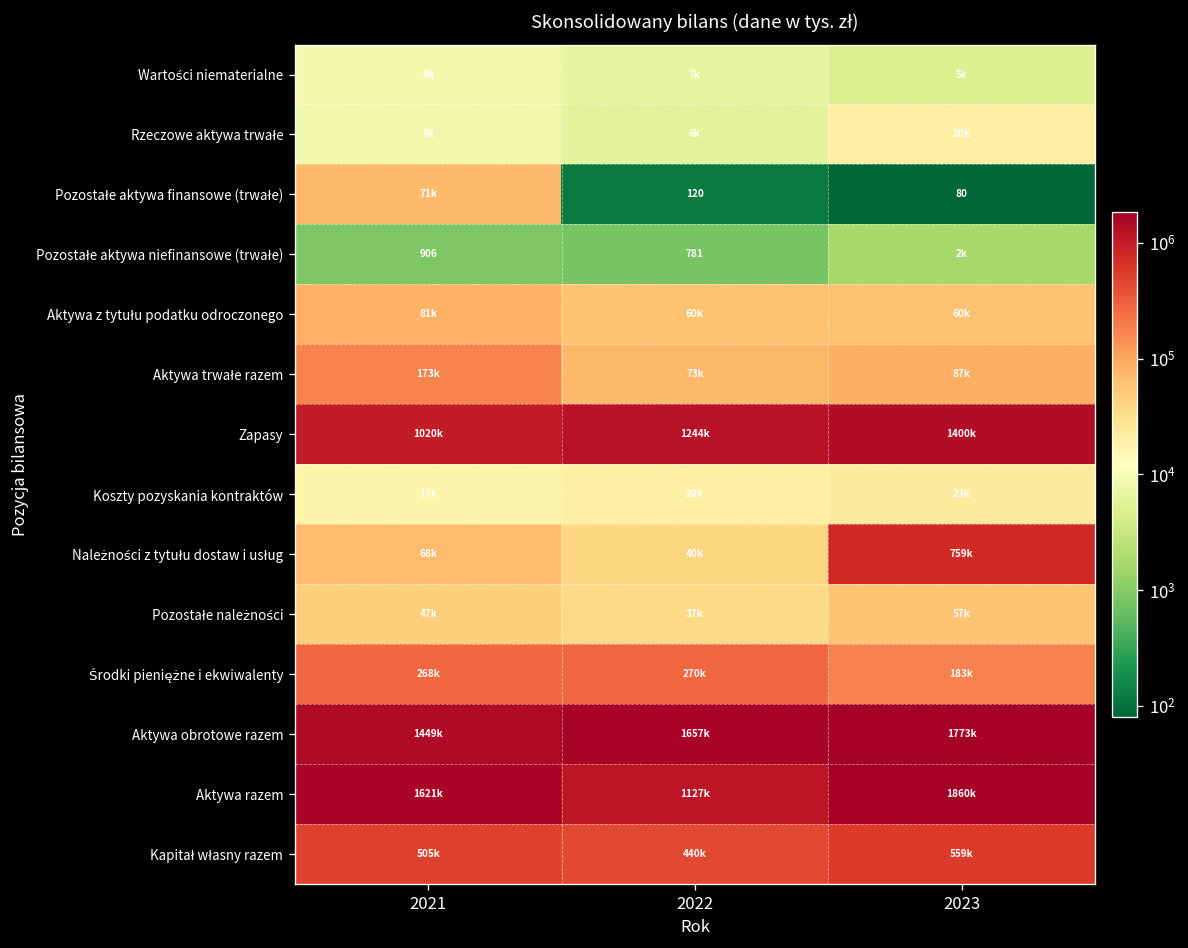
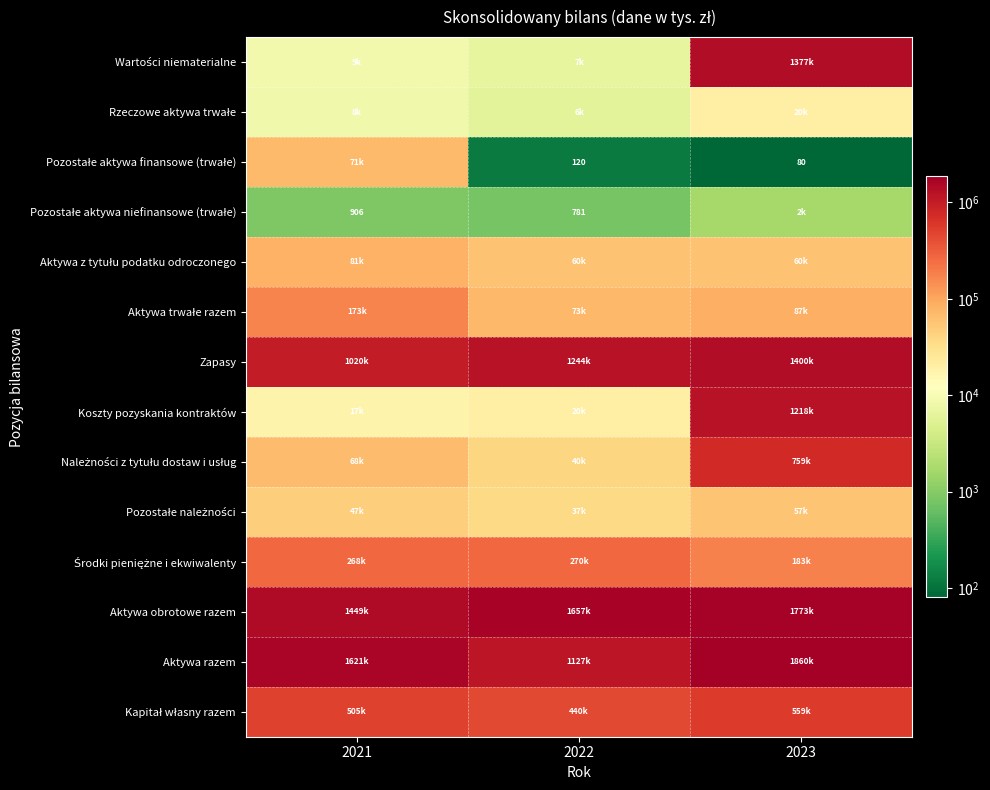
Wartości niematerialne, 2023: 5k -> 1377k
Koszty pozyskania kontraktów, 2023: 23k -> 1218k
